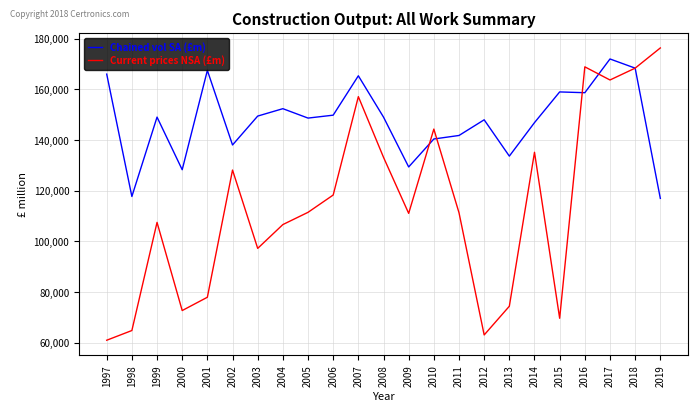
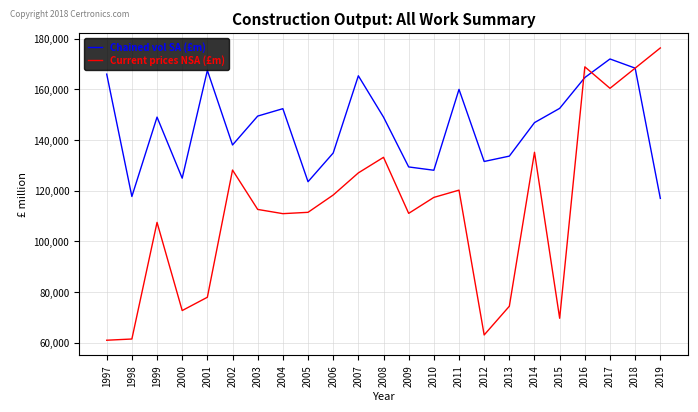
Current prices NSA (£m), 1998: 65,000 -> 61,000
Chained vol SA (£m), 2000: 128,000 -> 125,000
Current prices NSA (£m), 2003: 97,000 -> 113,000
Current prices NSA (£m), 2004: 107,000 -> 111,000
Chained vol SA (£m), 2005: 149,000 -> 124,000
Chained vol SA (£m), 2006: 150,000 -> 135,000
Current prices NSA (£m), 2007: 157,000 -> 127,000
Chained vol SA (£m), 2010: 140,000 -> 128,000
Current prices NSA (£m), 2010: 144,000 -> 117,000
Chained vol SA (£m), 2011: 142,000 -> 160,000
Current prices NSA (£m), 2011: 111,000 -> 120,000
Chained vol SA (£m), 2012: 148,000 -> 132,000
Chained vol SA (£m), 2015: 159,000 -> 153,000
Chained vol SA (£m), 2016: 159,000 -> 165,000
Current prices NSA (£m), 2017: 164,000 -> 160,000
